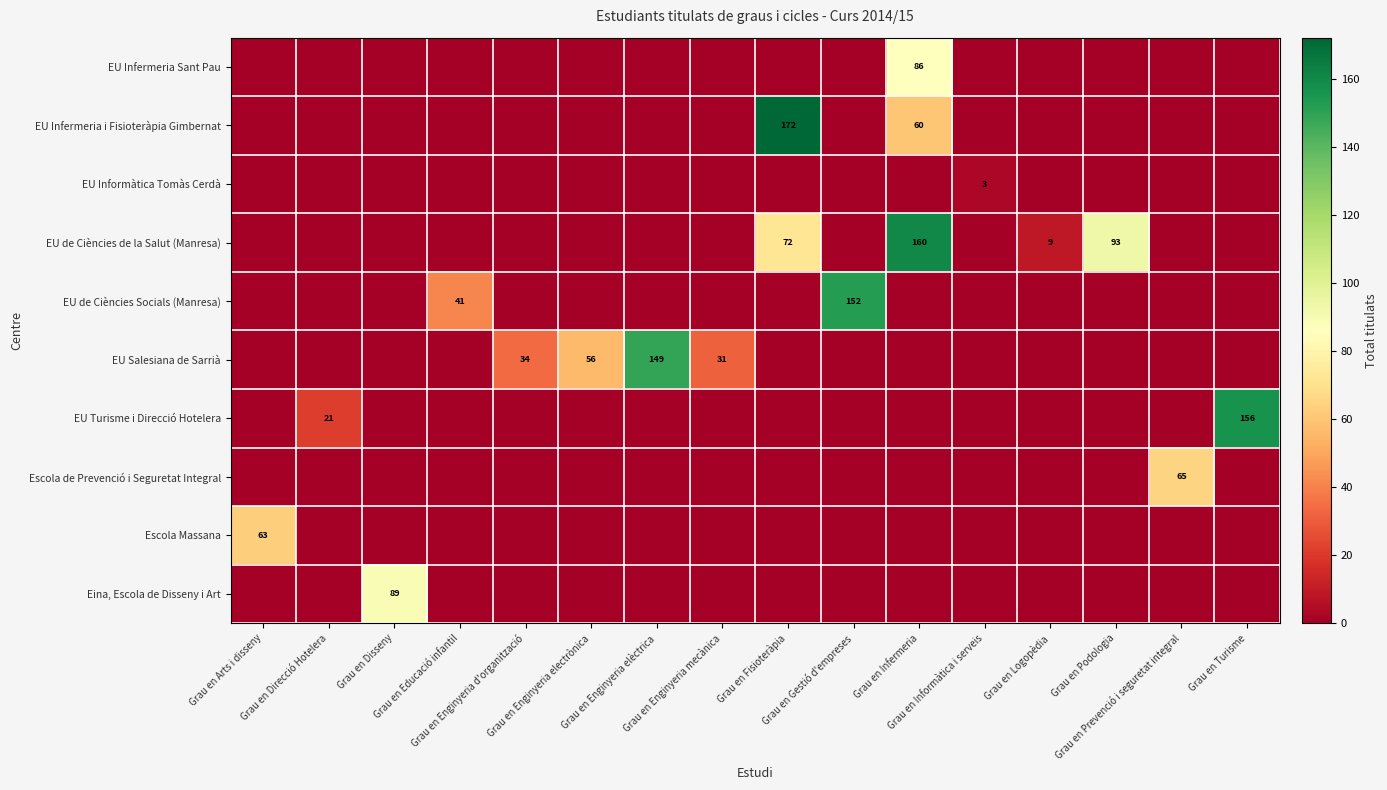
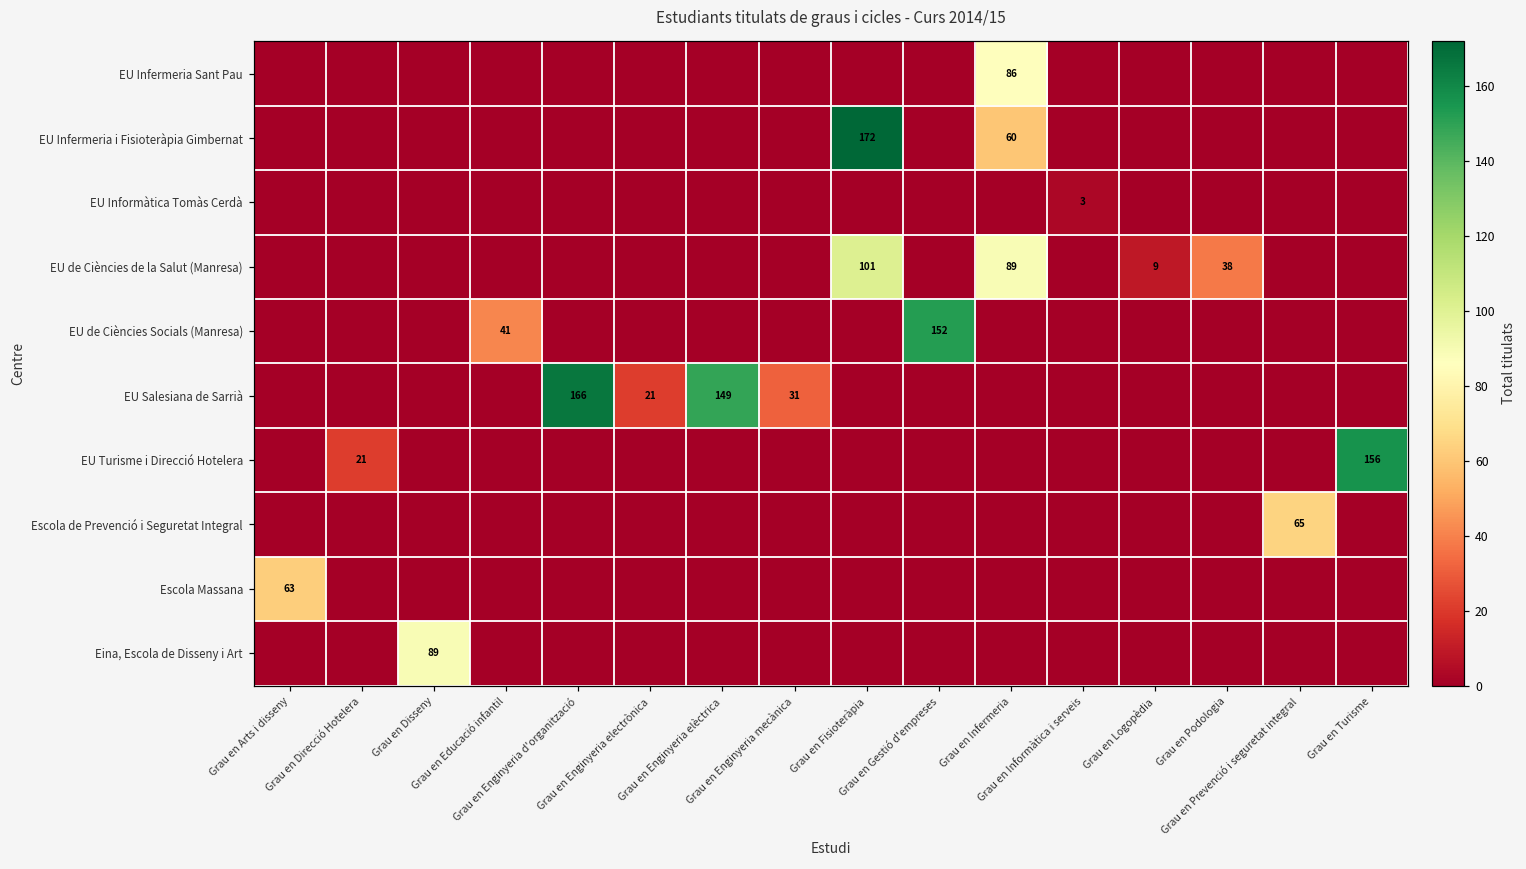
EU de Ciències de la Salut (Manresa), Grau en Fisioteràpia: 72 -> 101
EU de Ciències de la Salut (Manresa), Grau en Infermeria: 160 -> 89
EU de Ciències de la Salut (Manresa), Grau en Podologia: 93 -> 38
EU Salesiana de Sarrià, Grau en Enginyeria d'organització: 34 -> 166
EU Salesiana de Sarrià, Grau en Enginyeria electrònica: 56 -> 21
